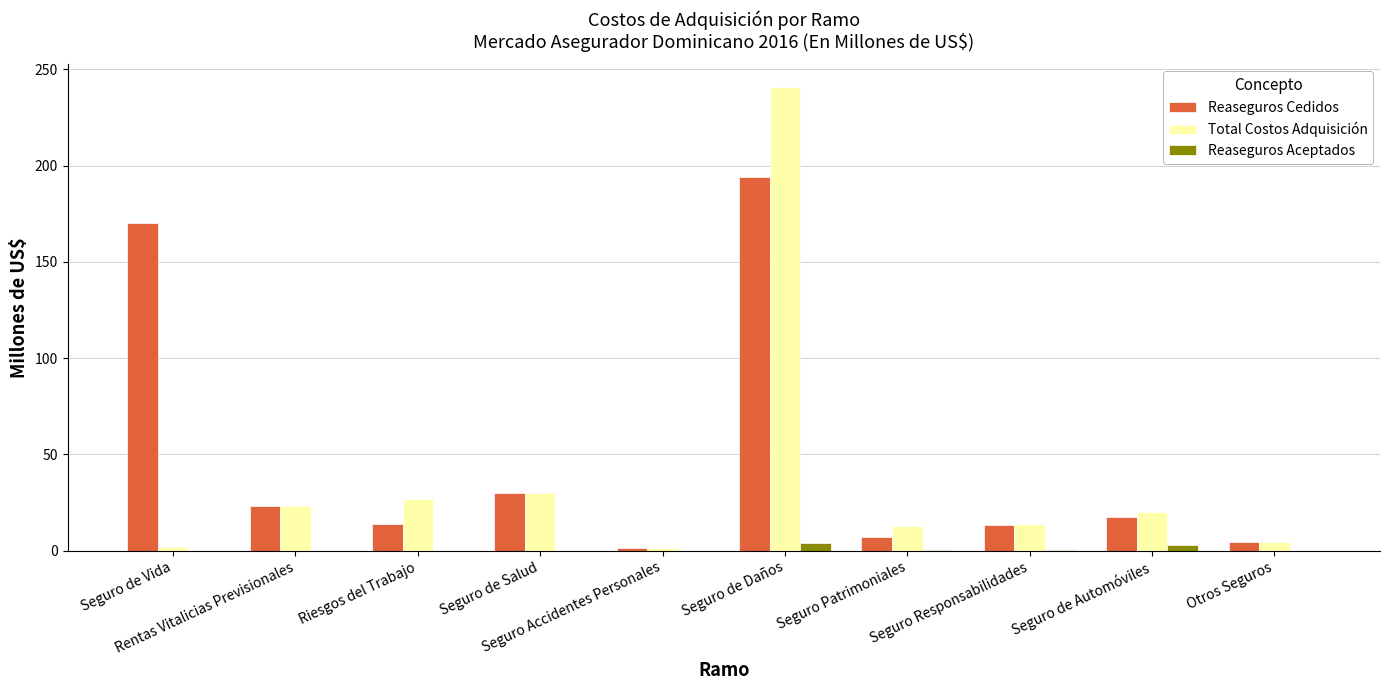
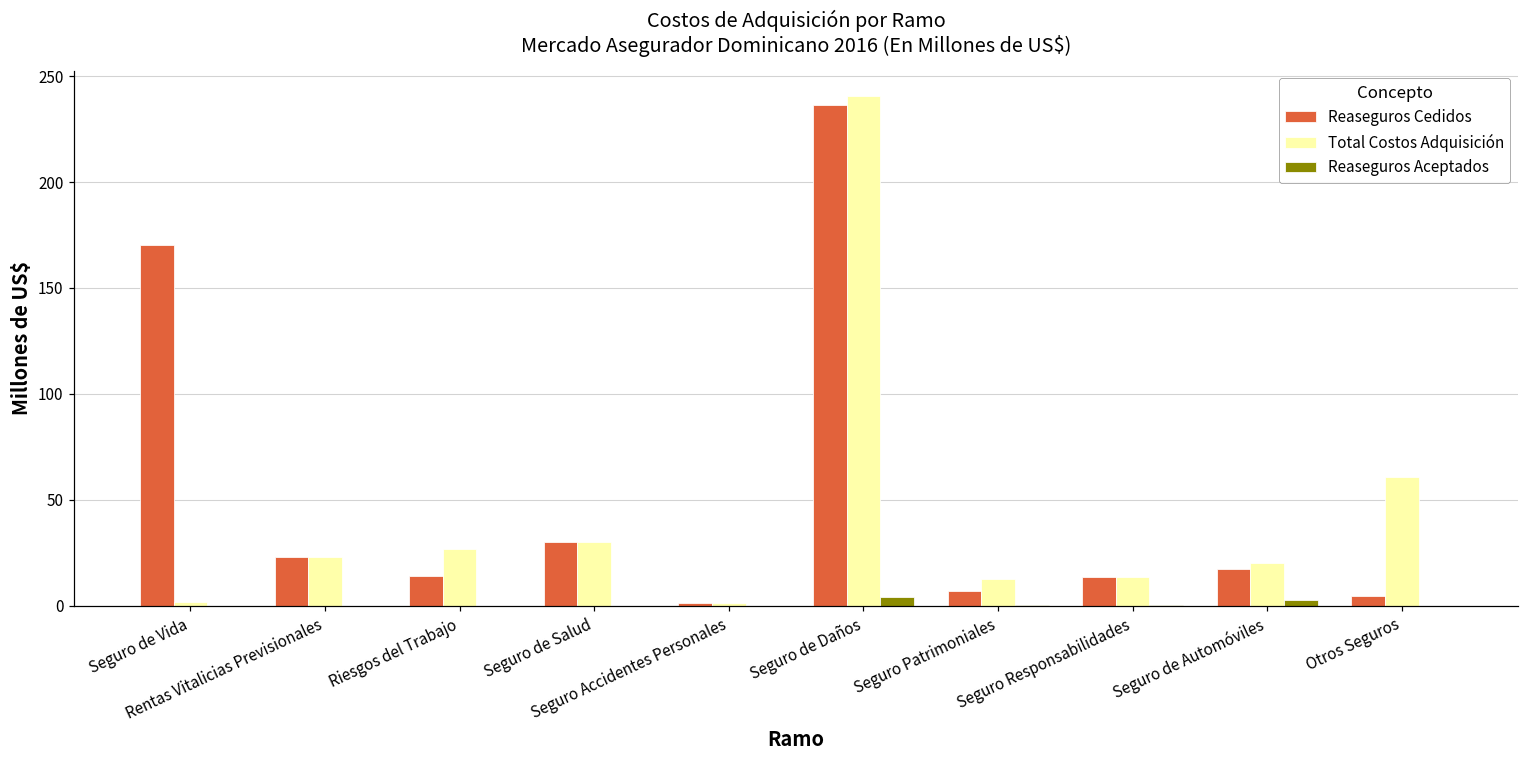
Reaseguros Cedidos, Seguro de Daños: 194 -> 236
Total Costos Adquisición, Otros Seguros: 4 -> 61
